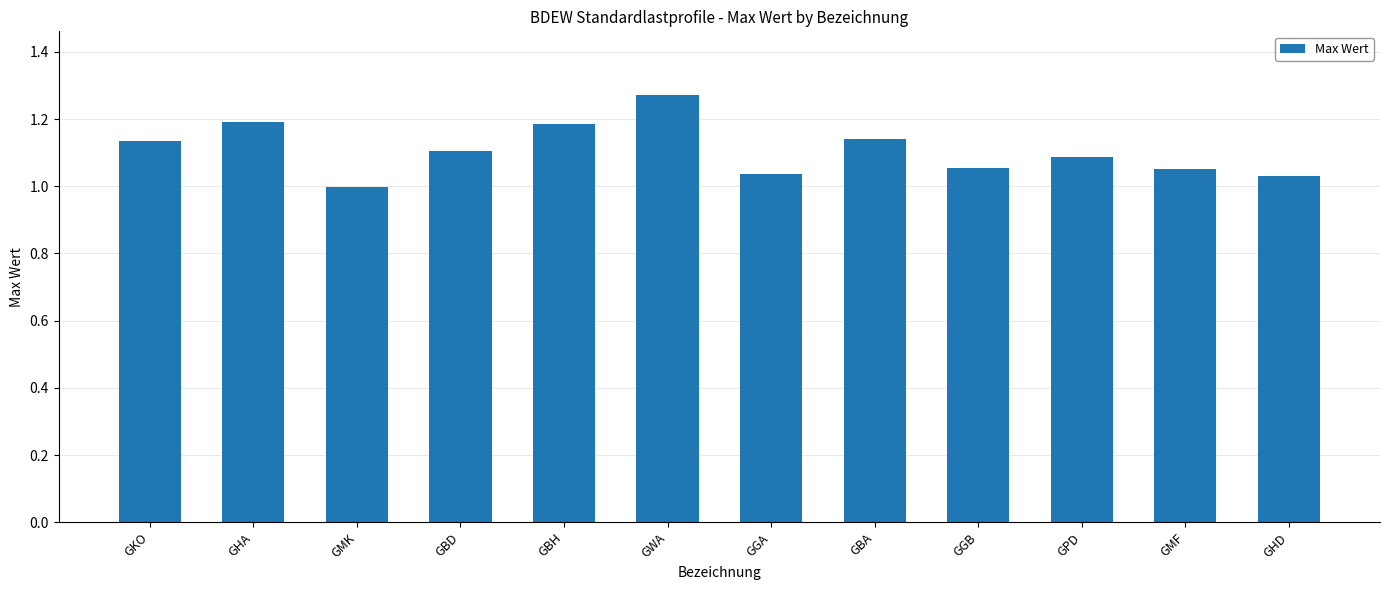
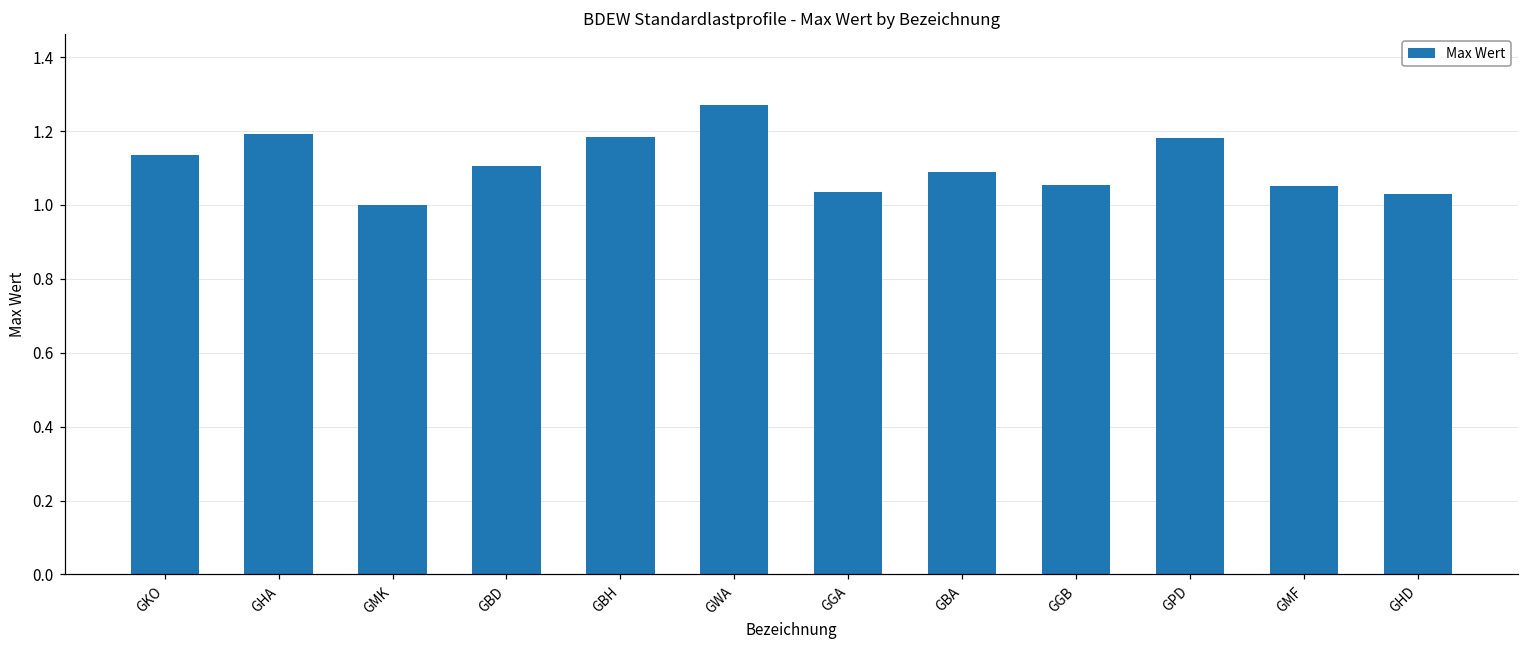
GBA: 1.14 -> 1.09
GPD: 1.09 -> 1.18
